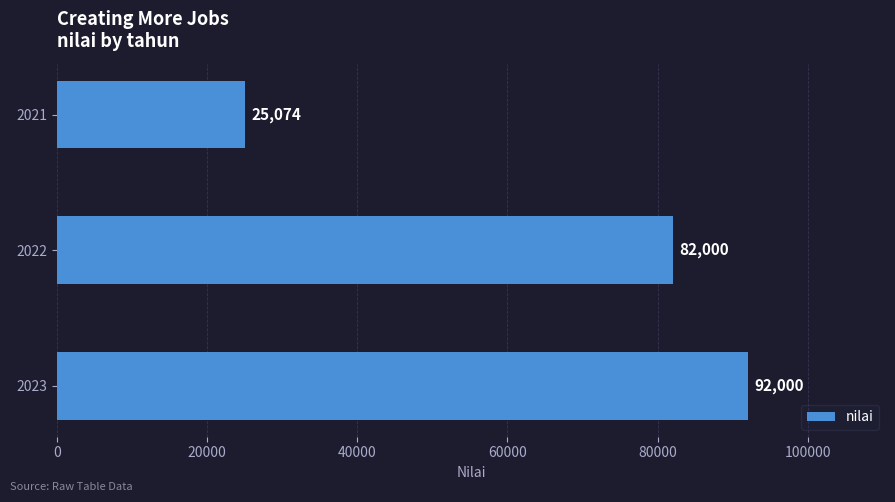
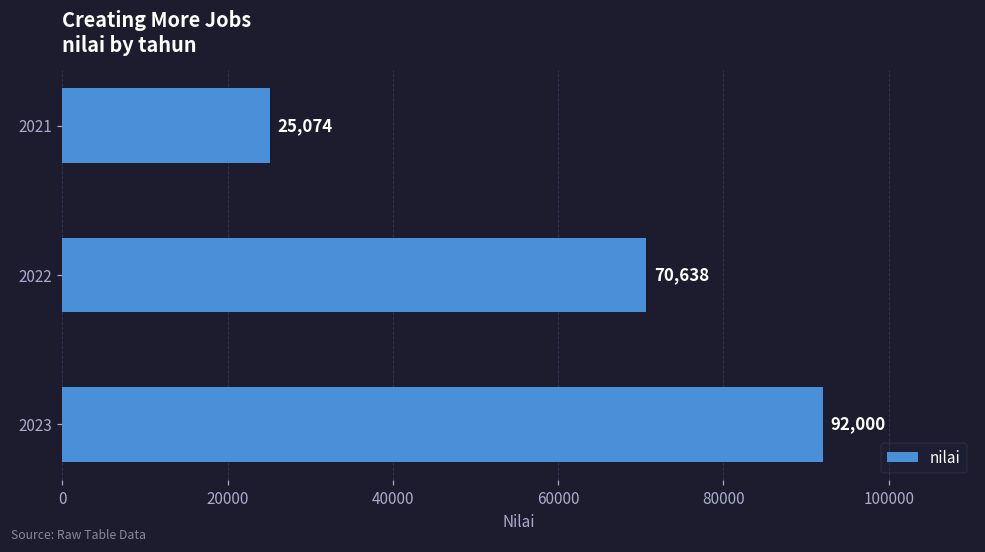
2022: 82,000 -> 70,638
